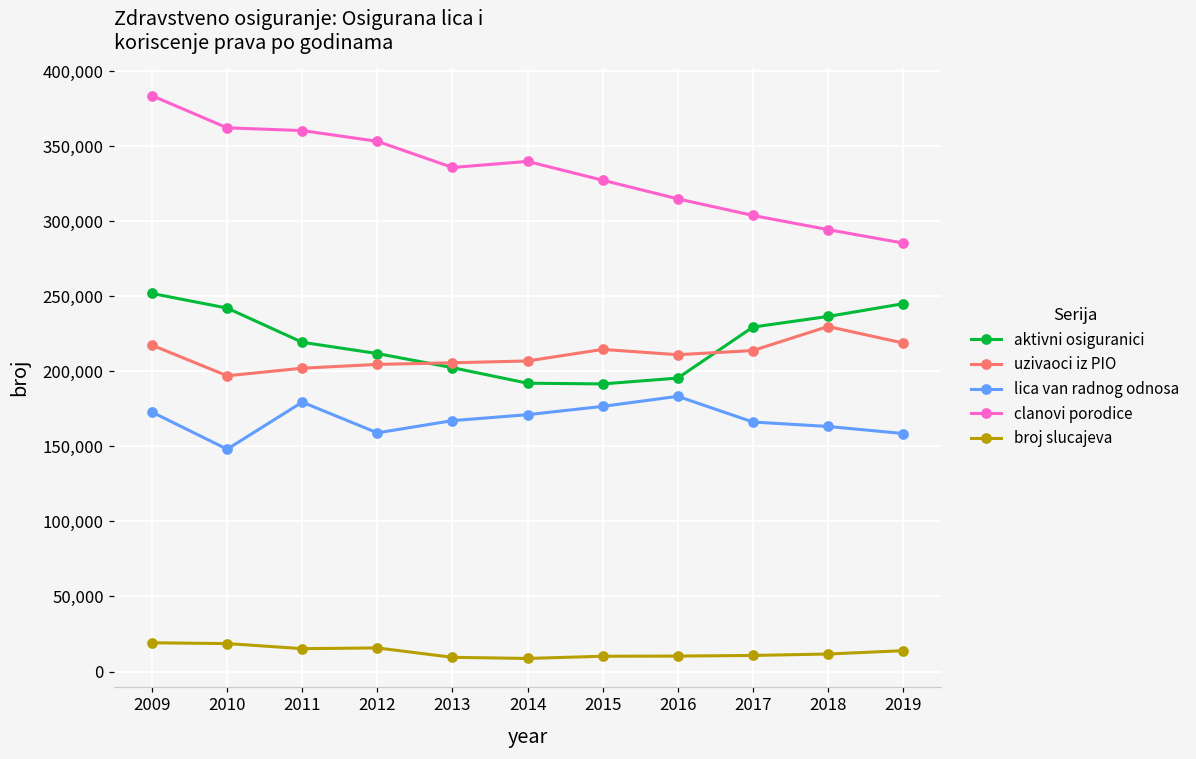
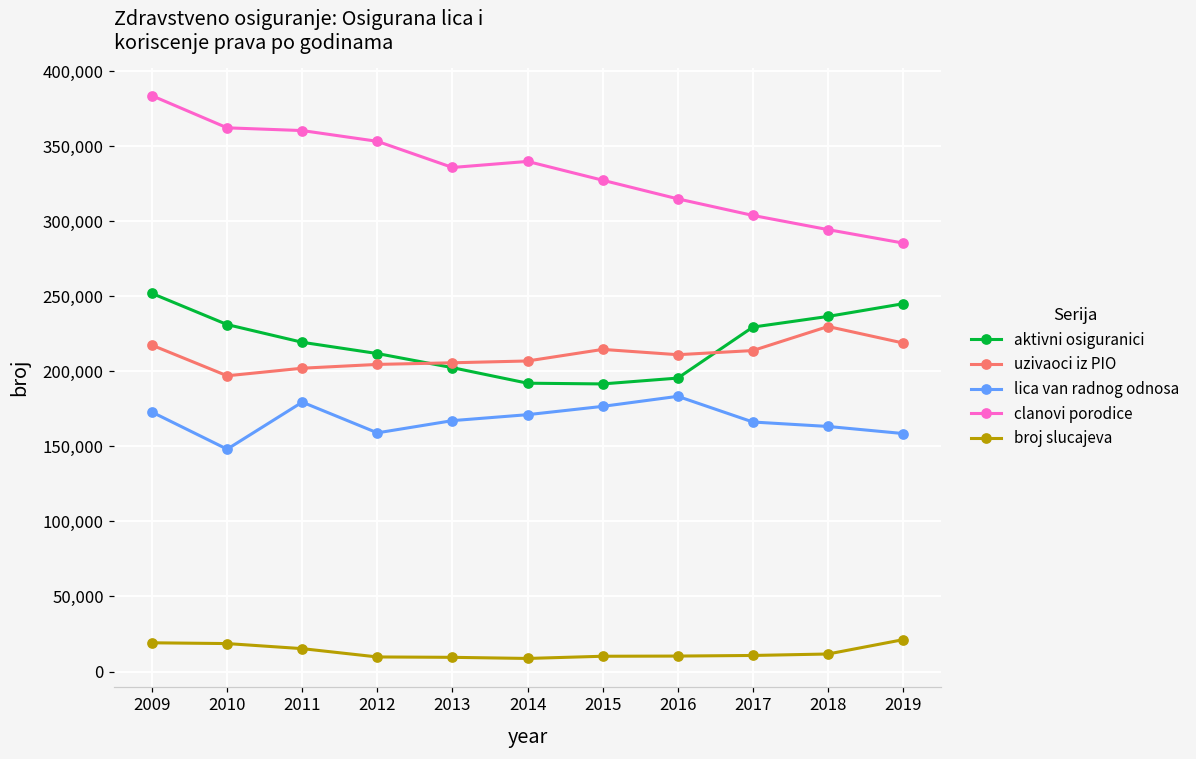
aktivni osiguranici, 2010: 242,000 -> 231,000
broj slucajeva, 2012: 16,000 -> 10,000
broj slucajeva, 2019: 14,000 -> 21,000
